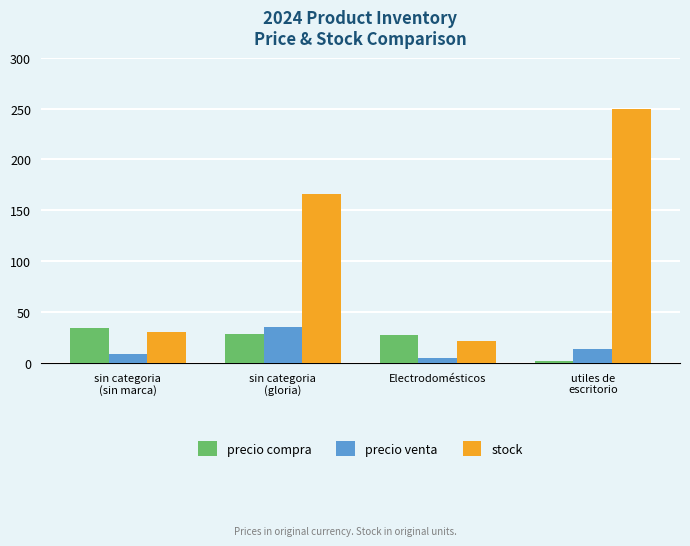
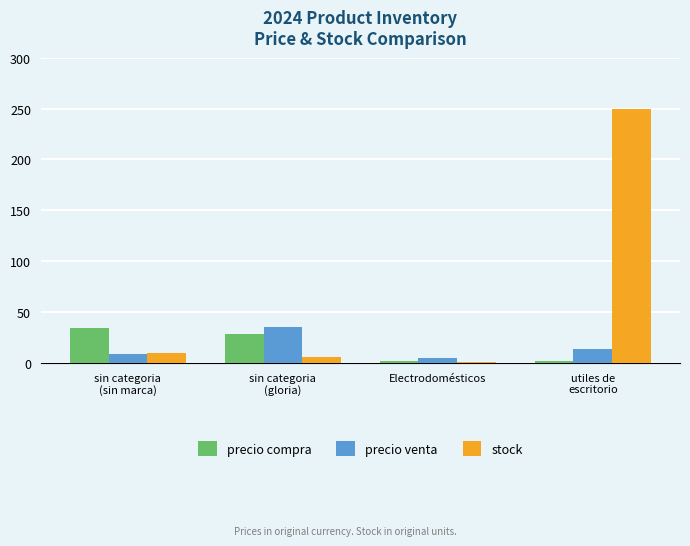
stock, sin categoria (sin marca): 30 -> 10
stock, sin categoria (gloria): 166 -> 6
precio compra, Electrodomésticos: 27 -> 2
stock, Electrodomésticos: 21 -> 1
